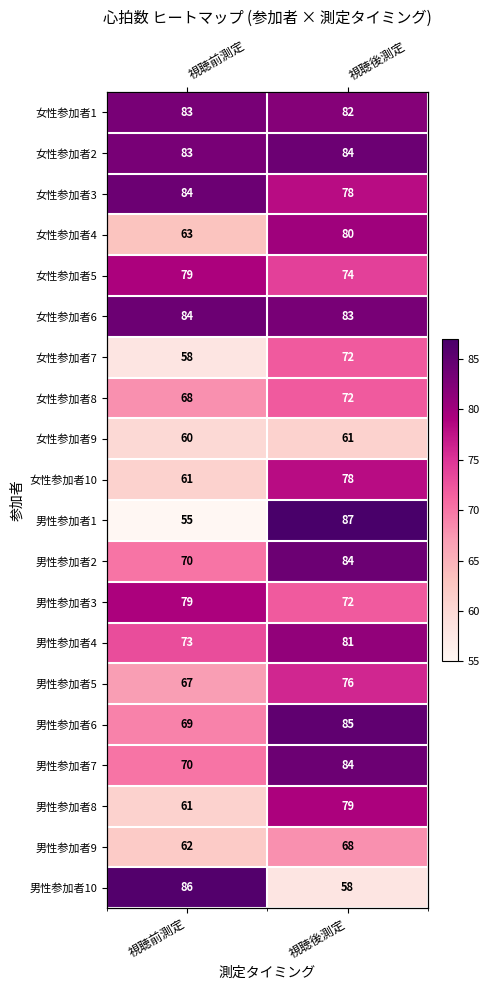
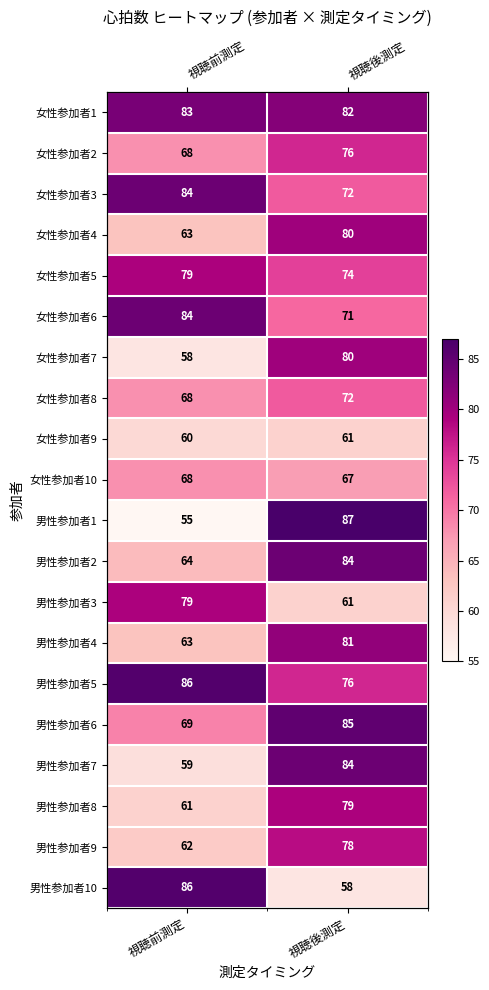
女性参加者2, 視聴前測定: 83 -> 68
女性参加者2, 視聴後測定: 84 -> 76
女性参加者3, 視聴後測定: 78 -> 72
女性参加者6, 視聴後測定: 83 -> 71
女性参加者7, 視聴後測定: 72 -> 80
女性参加者10, 視聴前測定: 61 -> 68
女性参加者10, 視聴後測定: 78 -> 67
男性参加者2, 視聴前測定: 70 -> 64
男性参加者3, 視聴後測定: 72 -> 61
男性参加者4, 視聴前測定: 73 -> 63
男性参加者5, 視聴前測定: 67 -> 86
男性参加者7, 視聴前測定: 70 -> 59
男性参加者9, 視聴後測定: 68 -> 78
